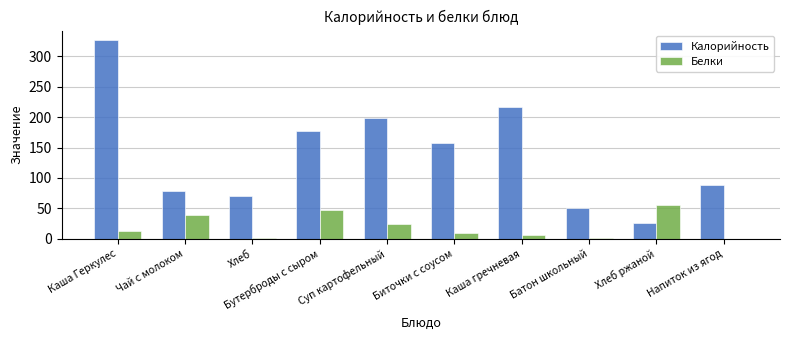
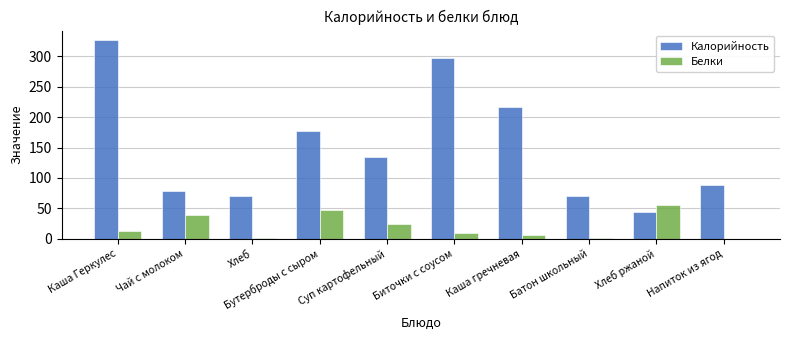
Калорийность, Суп картофельный: 200 -> 130
Калорийность, Биточки с соусом: 160 -> 300
Калорийность, Батон школьный: 50 -> 70
Калорийность, Хлеб ржаной: 30 -> 40
